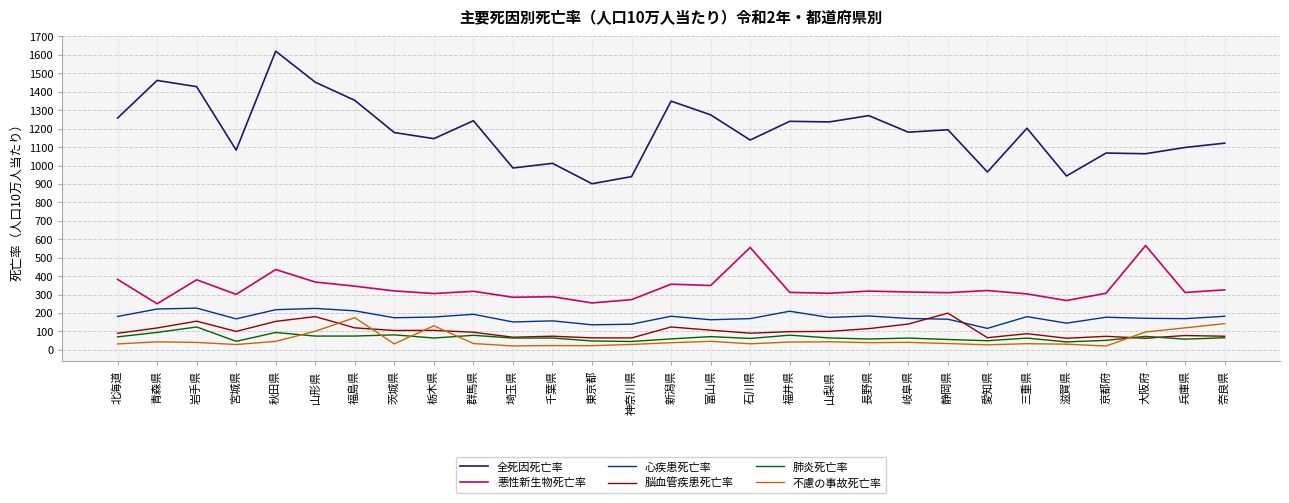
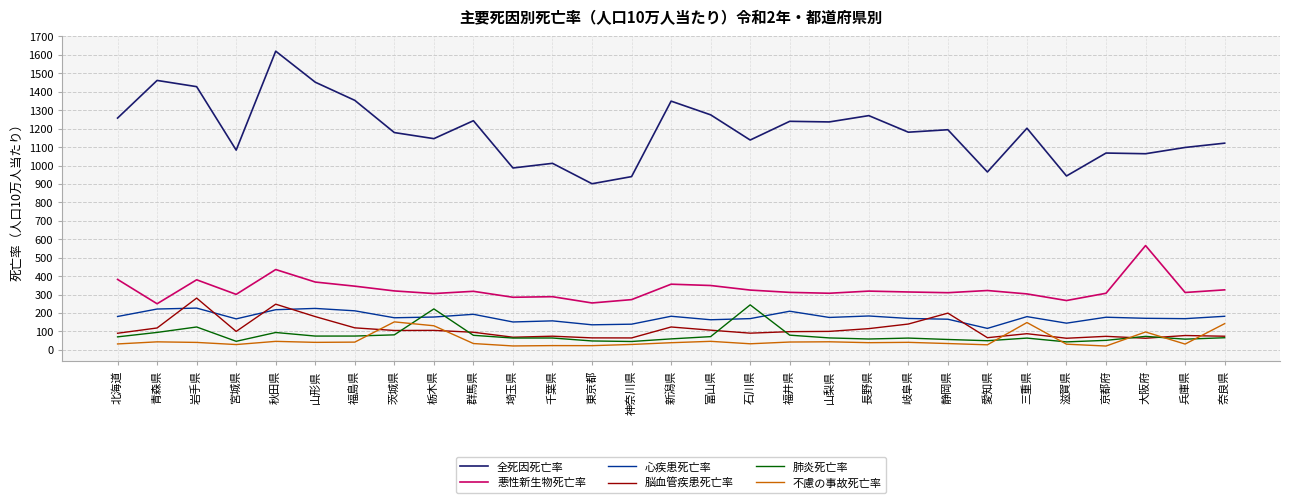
脳血管疾患死亡率, 岩手県: 160 -> 280
脳血管疾患死亡率, 秋田県: 150 -> 250
不慮の事故死亡率, 山形県: 100 -> 40
不慮の事故死亡率, 福島県: 170 -> 40
不慮の事故死亡率, 茨城県: 30 -> 150
肺炎死亡率, 栃木県: 60 -> 220
悪性新生物死亡率, 石川県: 560 -> 320
肺炎死亡率, 石川県: 60 -> 240
不慮の事故死亡率, 三重県: 30 -> 150
不慮の事故死亡率, 兵庫県: 120 -> 30
